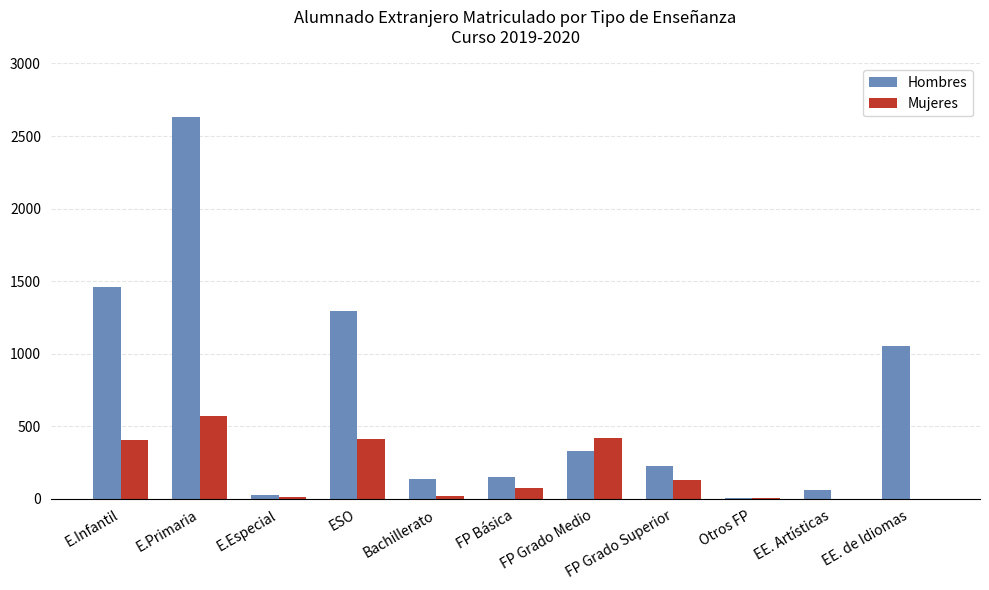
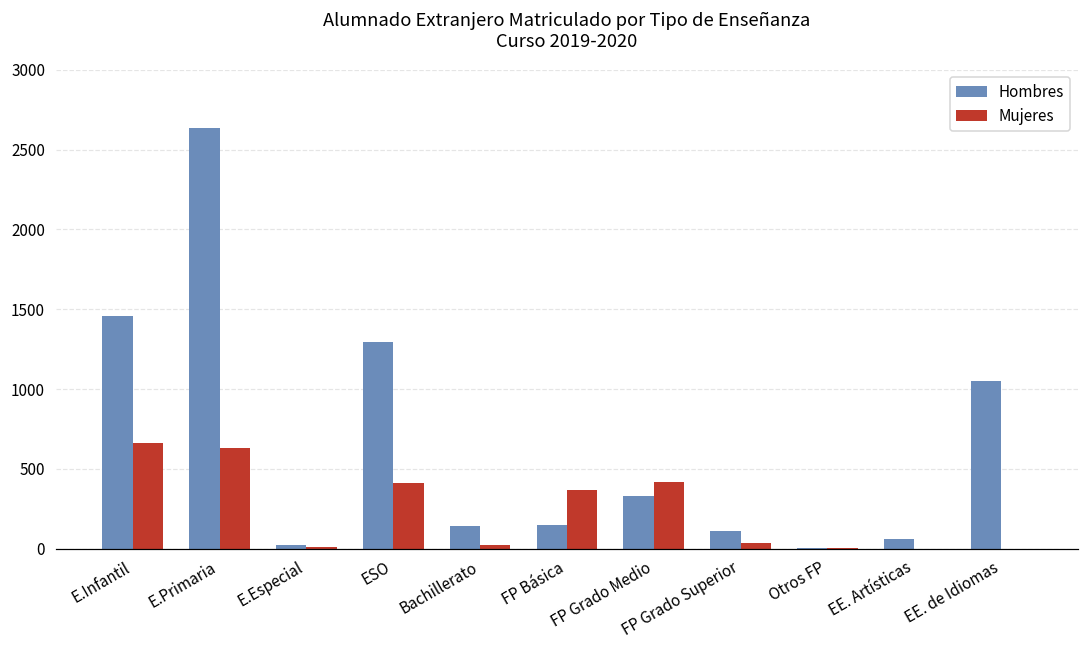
Mujeres, E.Infantil: 400 -> 670
Mujeres, E.Primaria: 570 -> 630
Mujeres, FP Básica: 70 -> 370
Hombres, FP Grado Superior: 230 -> 110
Mujeres, FP Grado Superior: 130 -> 40
